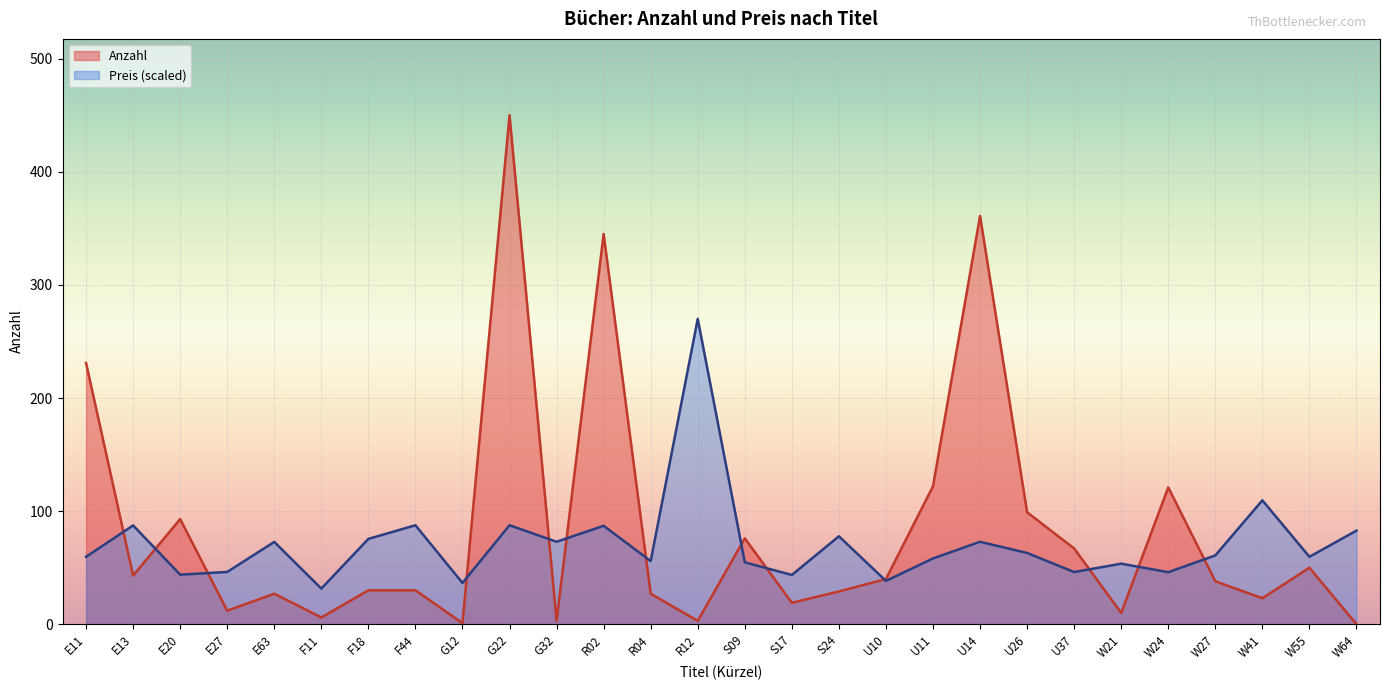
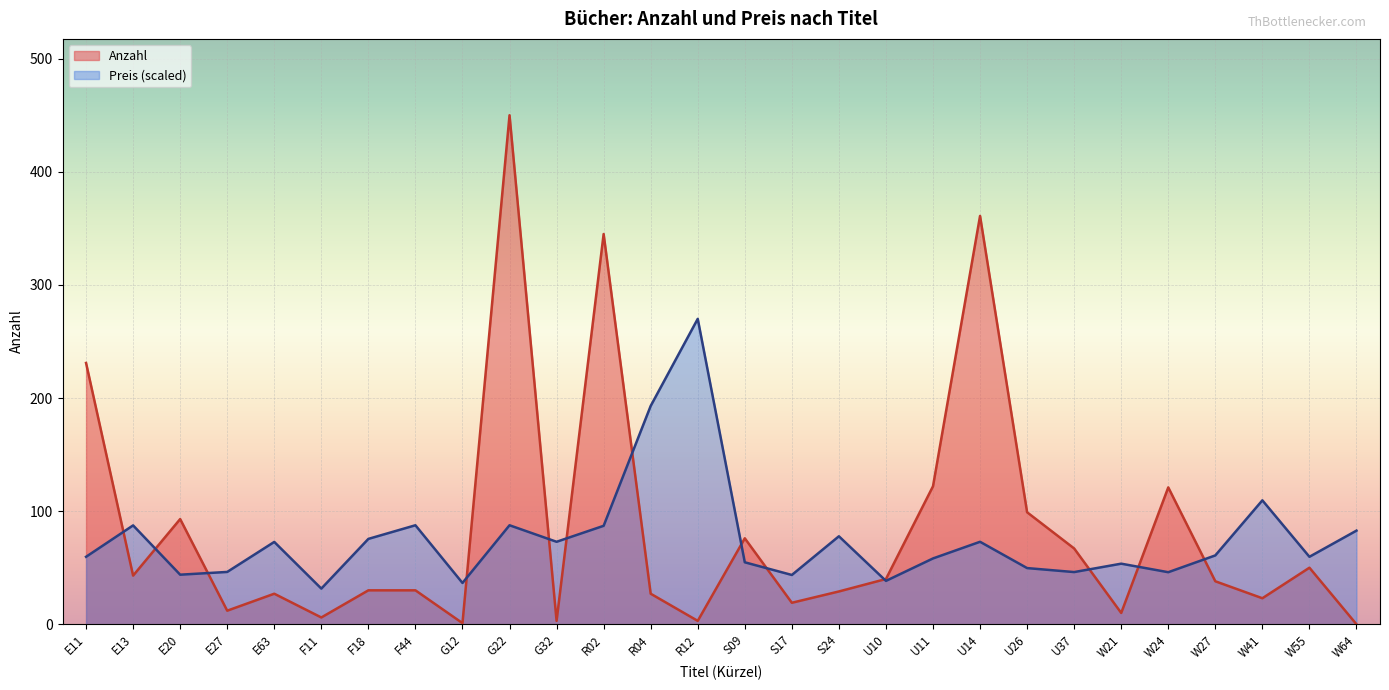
Preis (scaled), R04: 56 -> 193
Preis (scaled), U26: 63 -> 50
